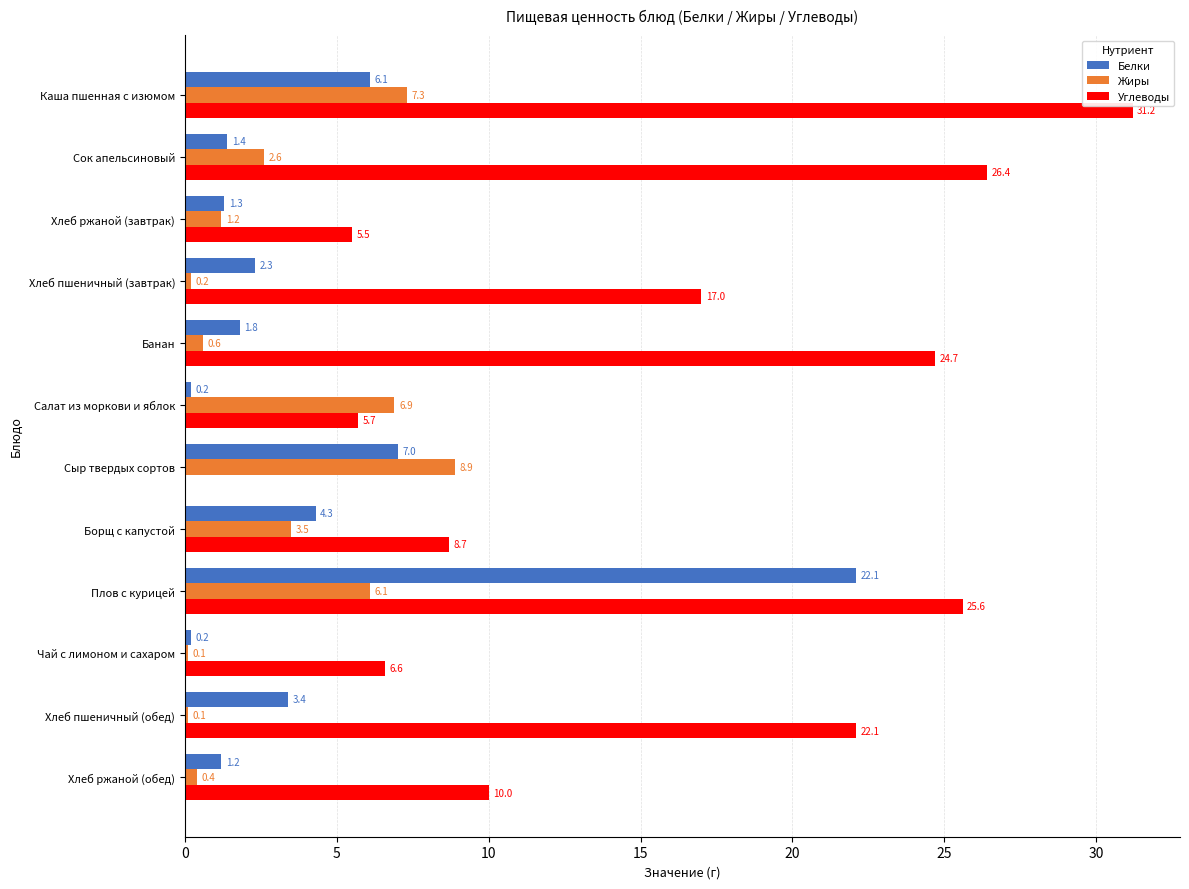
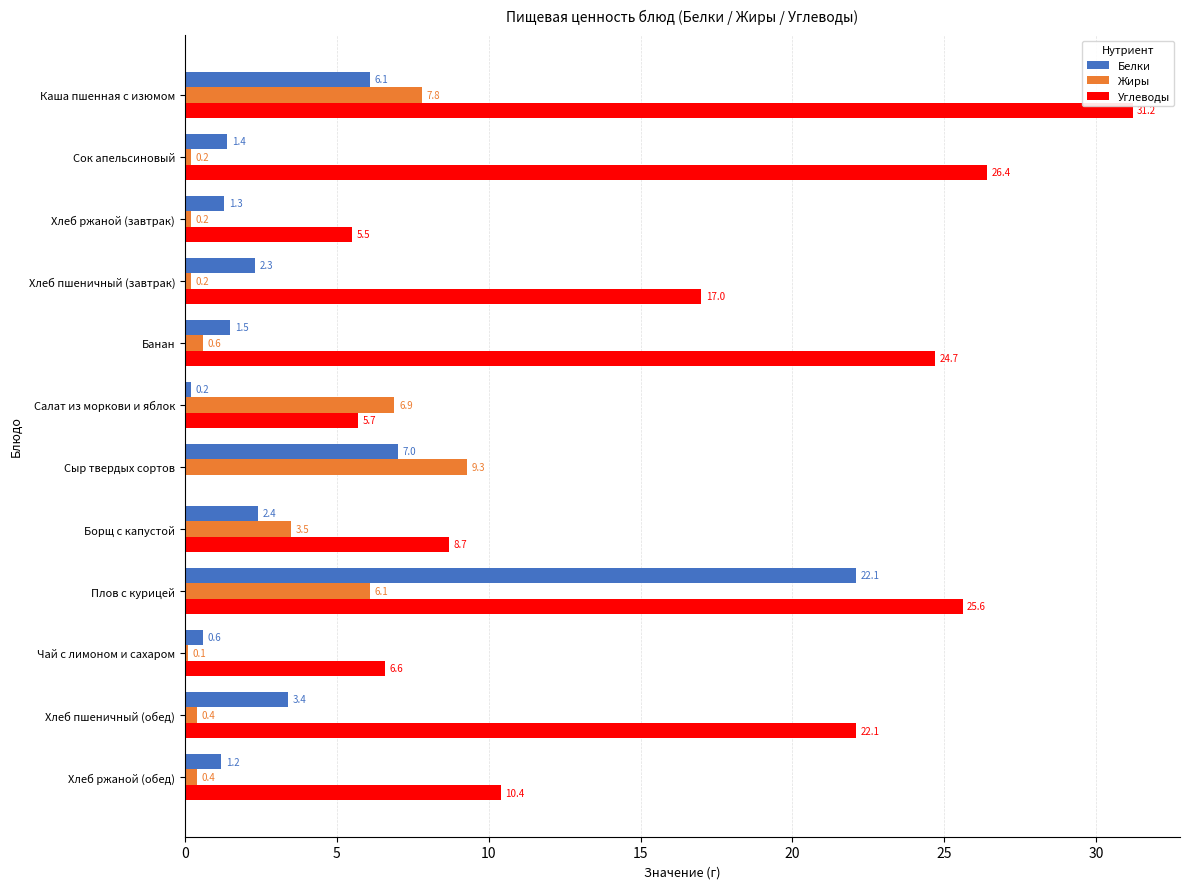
Жиры, Каша пшенная с изюмом: 7.3 -> 7.8
Жиры, Сок апельсиновый: 2.6 -> 0.2
Жиры, Хлеб ржаной (завтрак): 1.2 -> 0.2
Белки, Банан: 1.8 -> 1.5
Жиры, Сыр твердых сортов: 8.9 -> 9.3
Белки, Борщ с капустой: 4.3 -> 2.4
Белки, Чай с лимоном и сахаром: 0.2 -> 0.6
Жиры, Хлеб пшеничный (обед): 0.1 -> 0.4
Углеводы, Хлеб ржаной (обед): 10.0 -> 10.4
